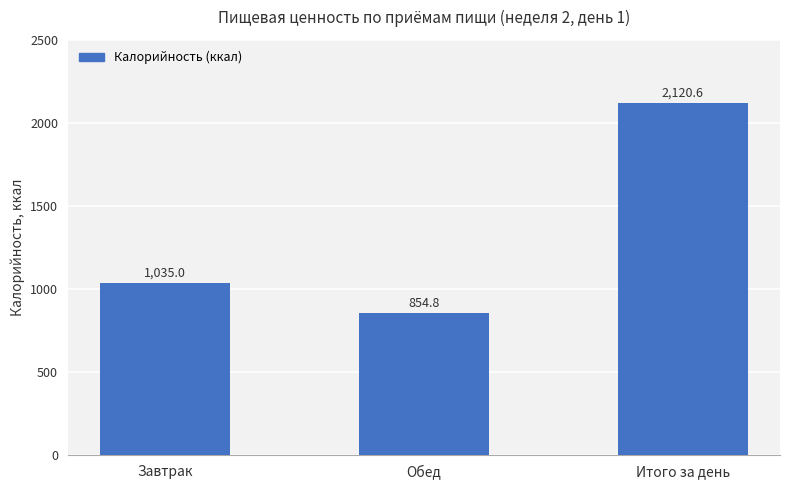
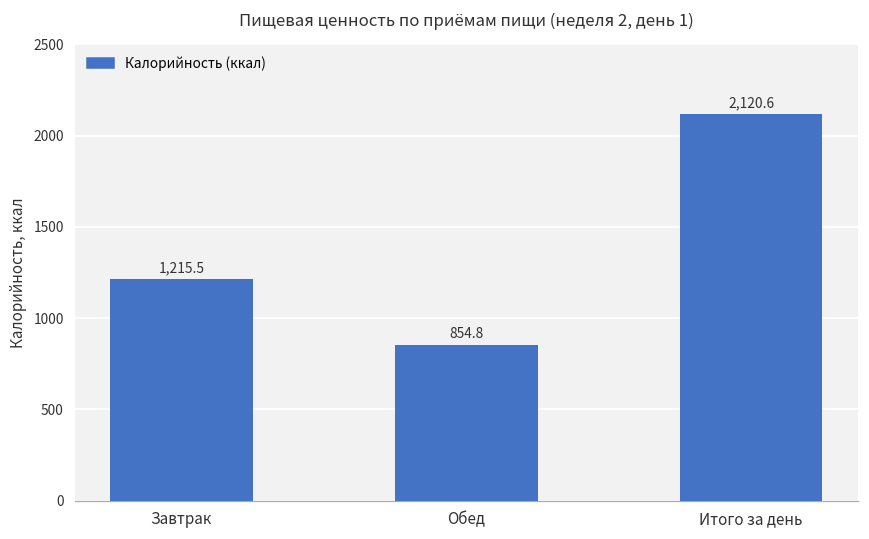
Завтрак: 1,035.0 -> 1,215.5
